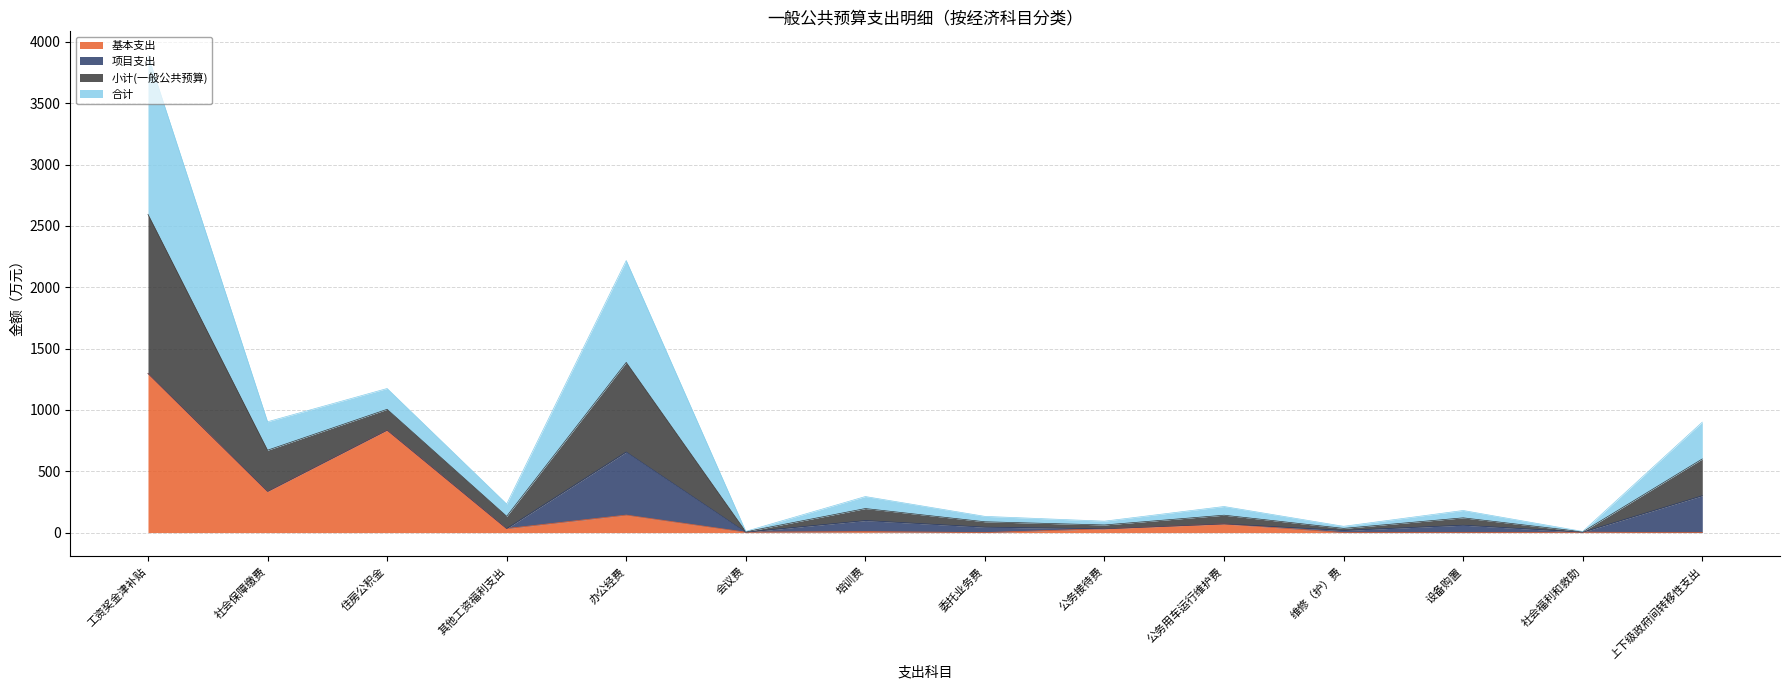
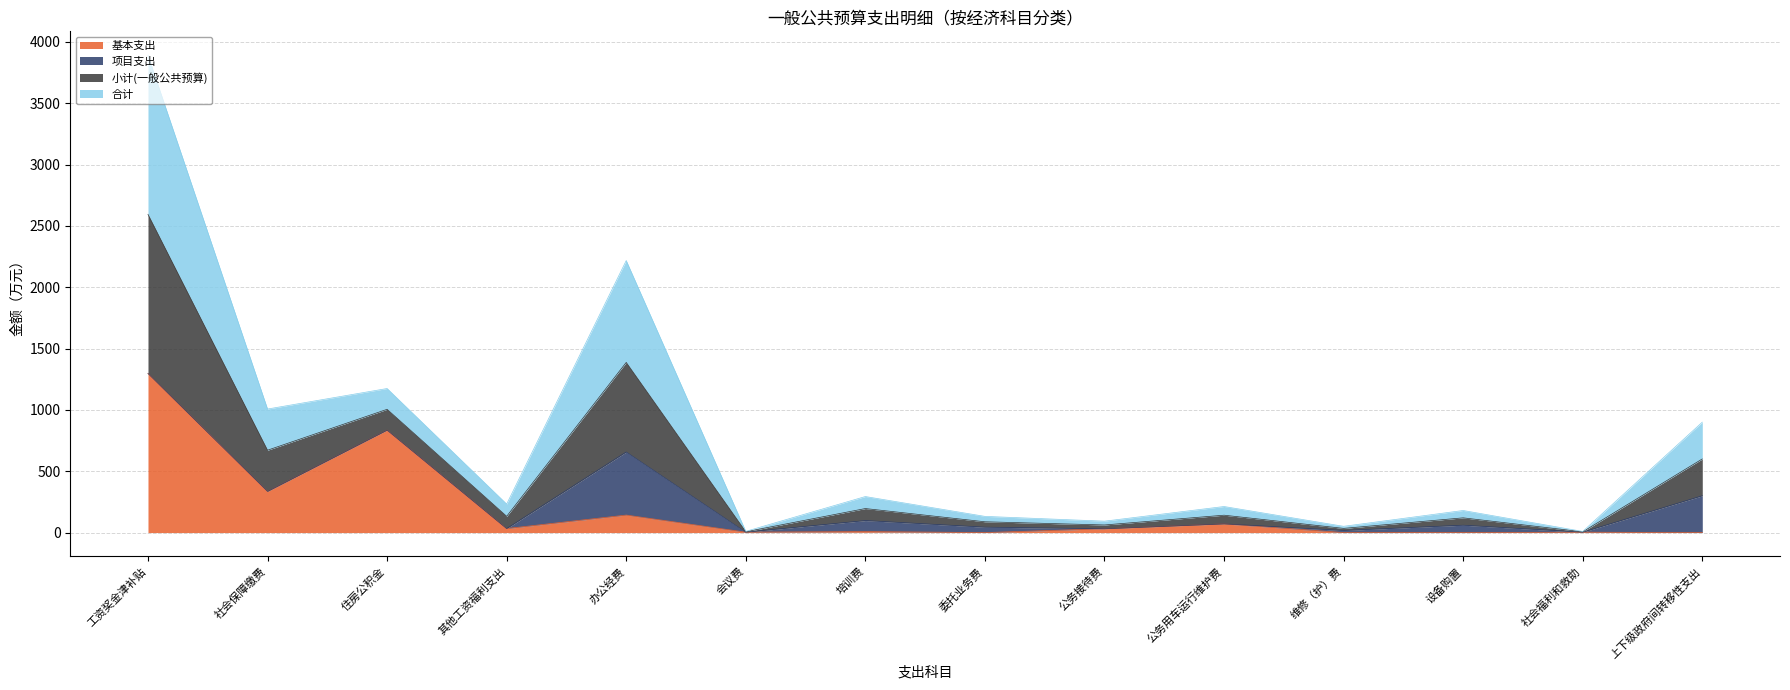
合计, 社会保障缴费: 230 -> 340
